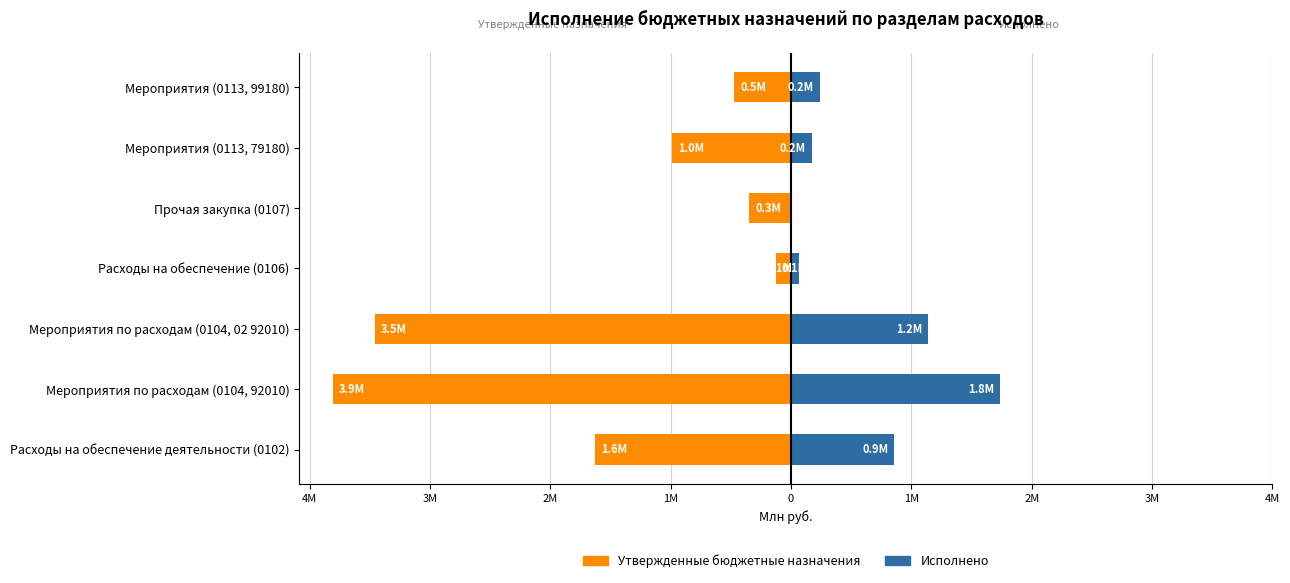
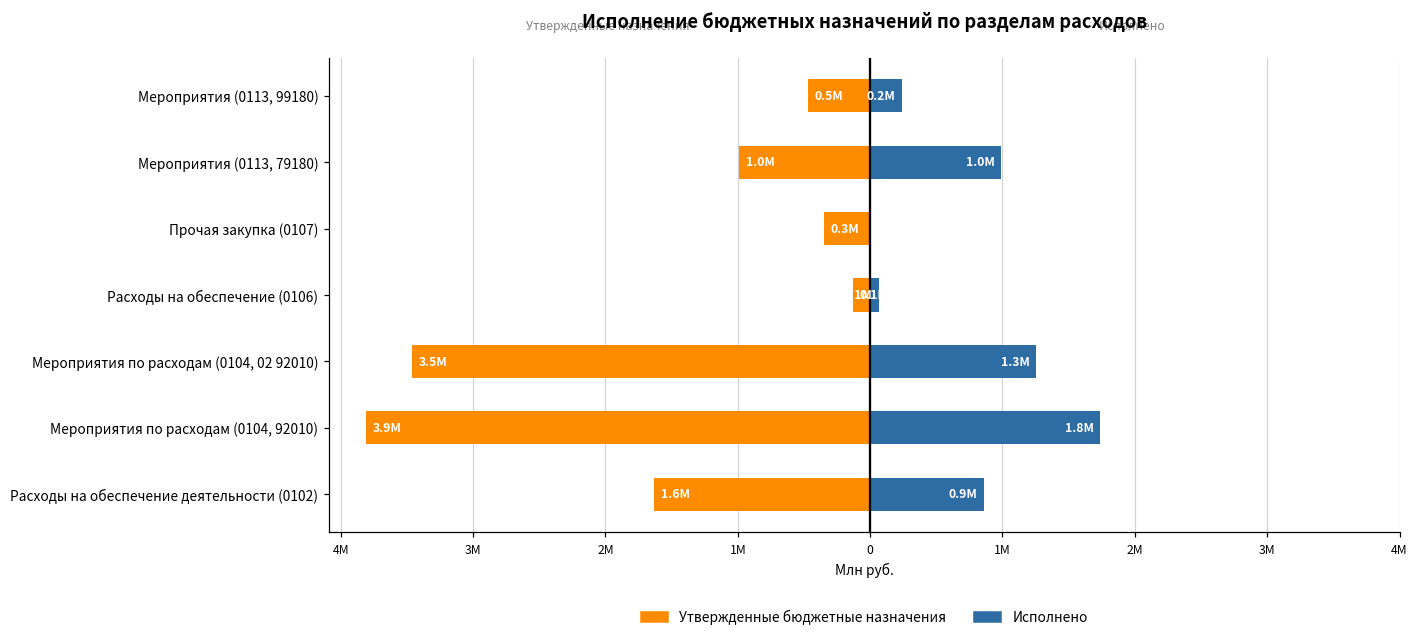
Исполнено, Мероприятия (0113, 79180): 0.2M -> 1.0M
Исполнено, Мероприятия по расходам (0104, 02 92010): 1.2M -> 1.3M
